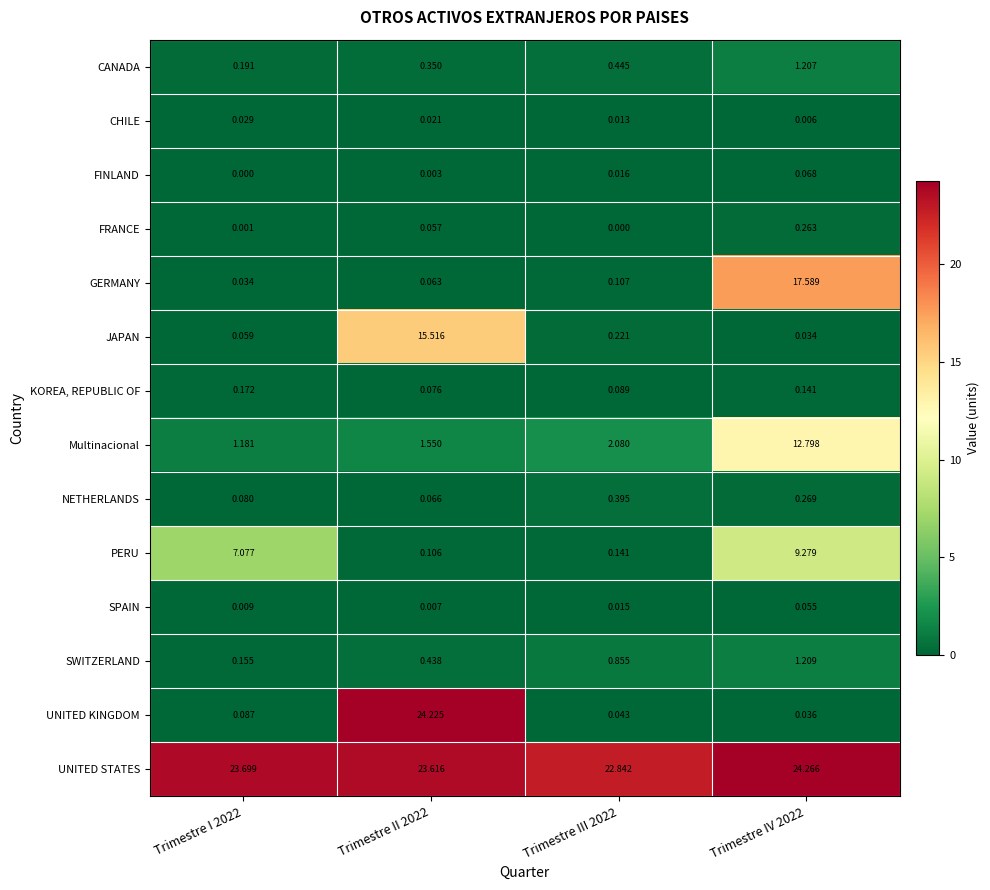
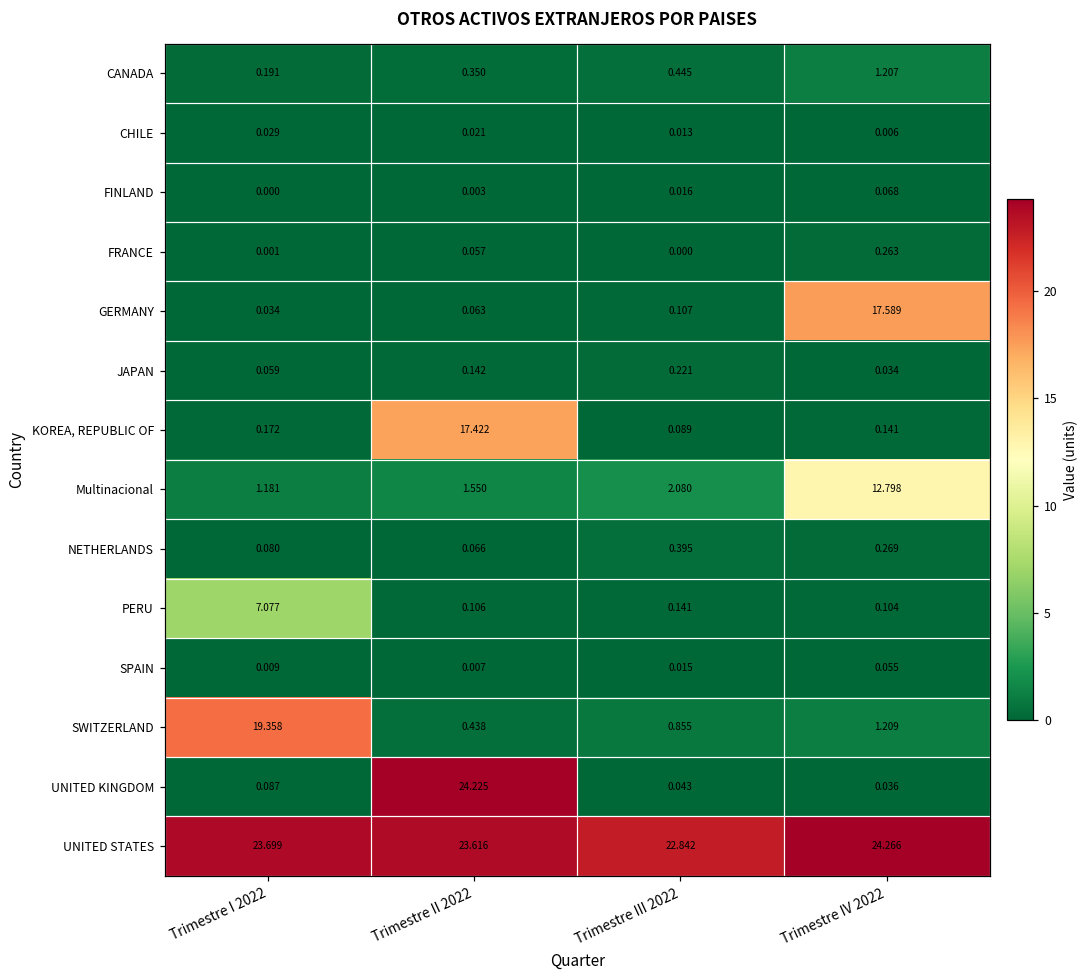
JAPAN, Trimestre II 2022: 15.516 -> 0.142
KOREA, REPUBLIC OF, Trimestre II 2022: 0.076 -> 17.422
PERU, Trimestre IV 2022: 9.279 -> 0.104
SWITZERLAND, Trimestre I 2022: 0.155 -> 19.358
